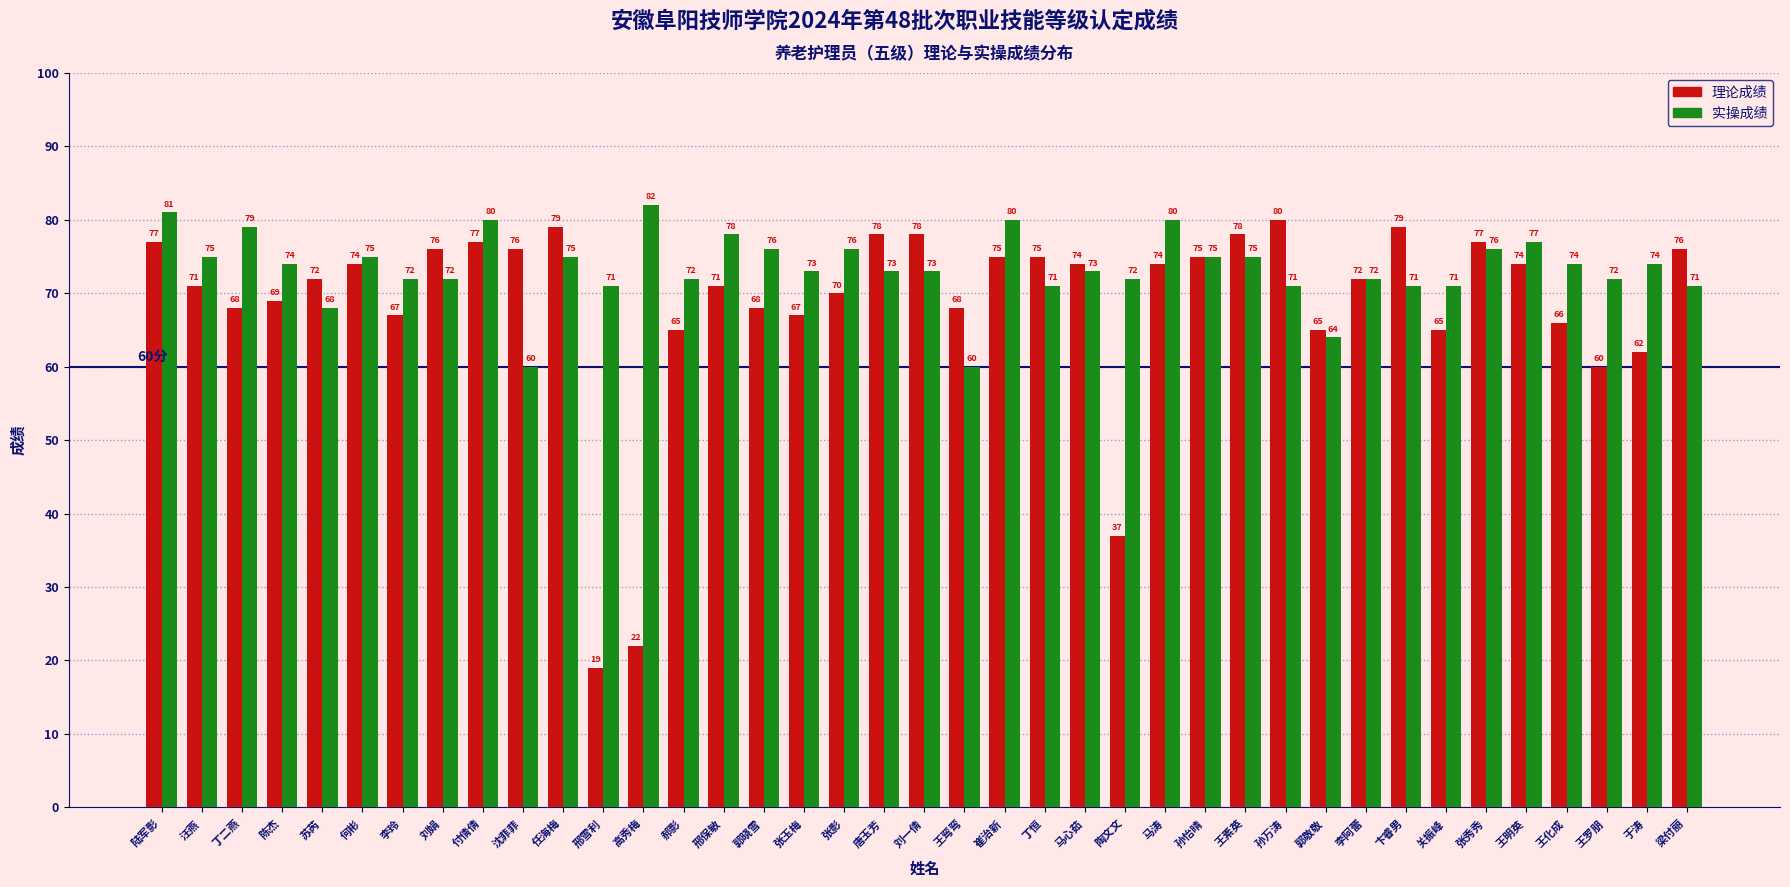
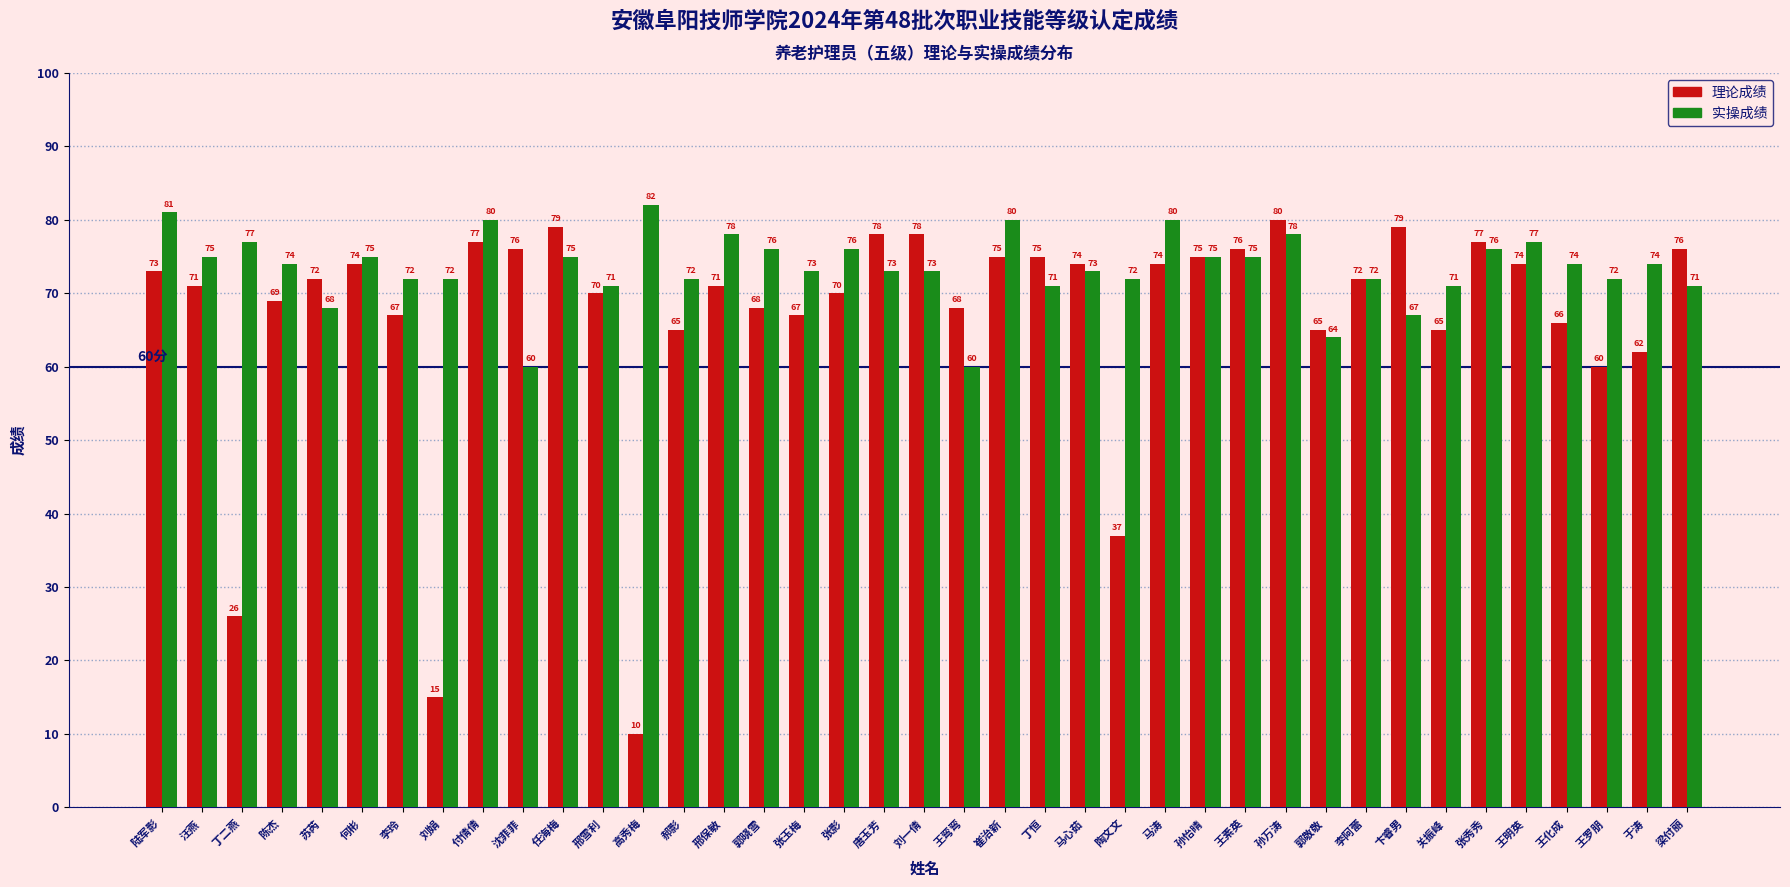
理论成绩, 陆军影: 77 -> 73
理论成绩, 丁二燕: 68 -> 26
实操成绩, 丁二燕: 79 -> 77
理论成绩, 刘娟: 76 -> 15
理论成绩, 邢雪利: 19 -> 70
理论成绩, 高秀梅: 22 -> 10
理论成绩, 王素英: 78 -> 76
实操成绩, 孙万涛: 71 -> 78
实操成绩, 卞睿男: 71 -> 67
